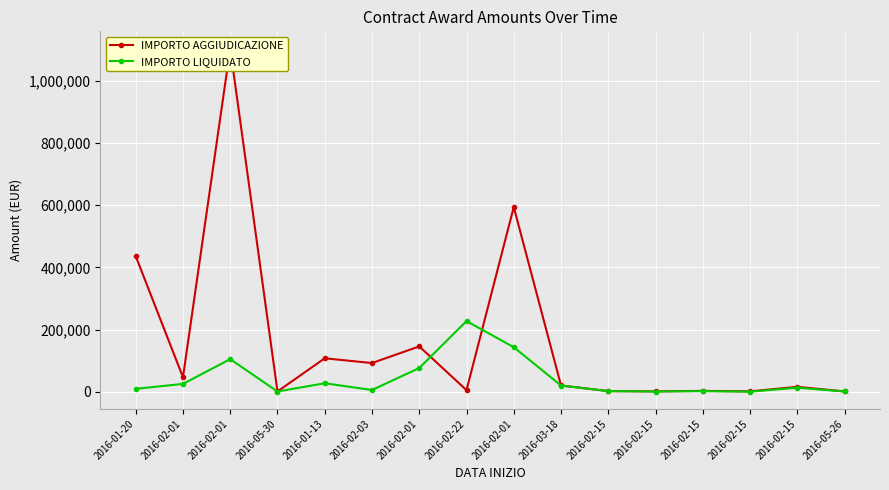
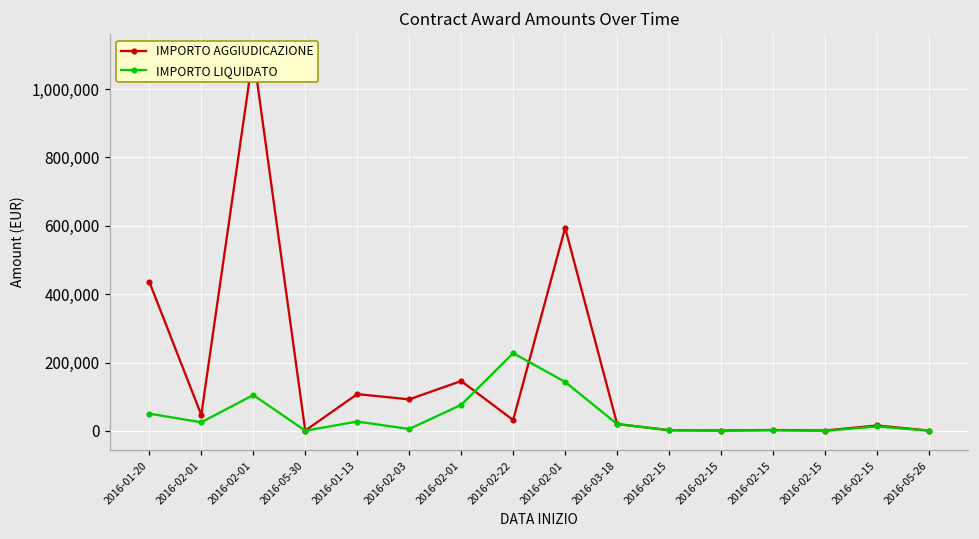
IMPORTO LIQUIDATO, 2016-01-20: 10,000 -> 50,000
IMPORTO AGGIUDICAZIONE, 2016-02-22: 10,000 -> 30,000
